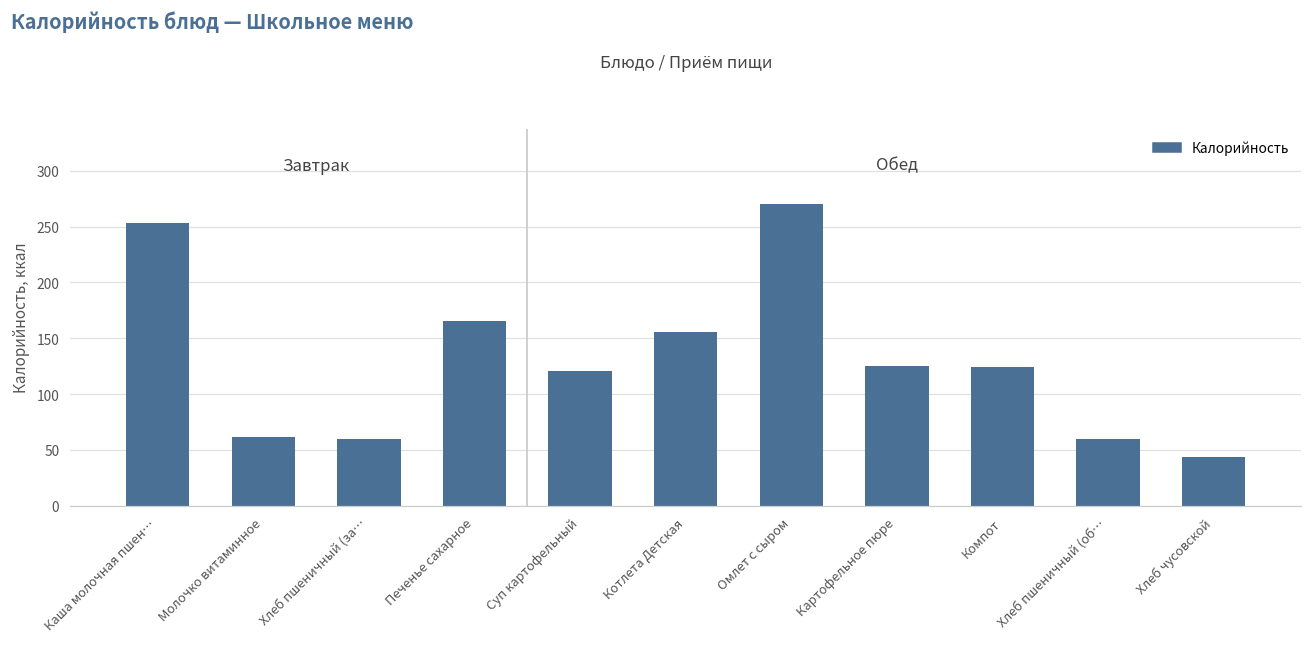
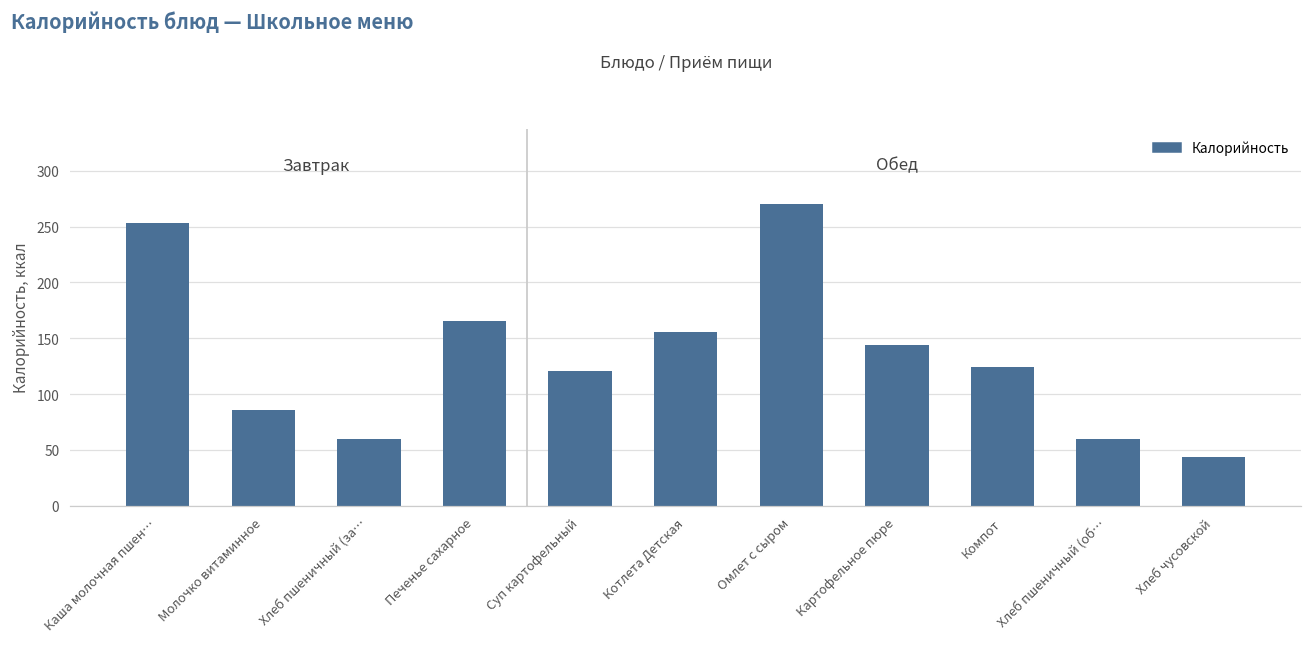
Молочко витаминное: 62 -> 86
Картофельное пюре: 125 -> 144
